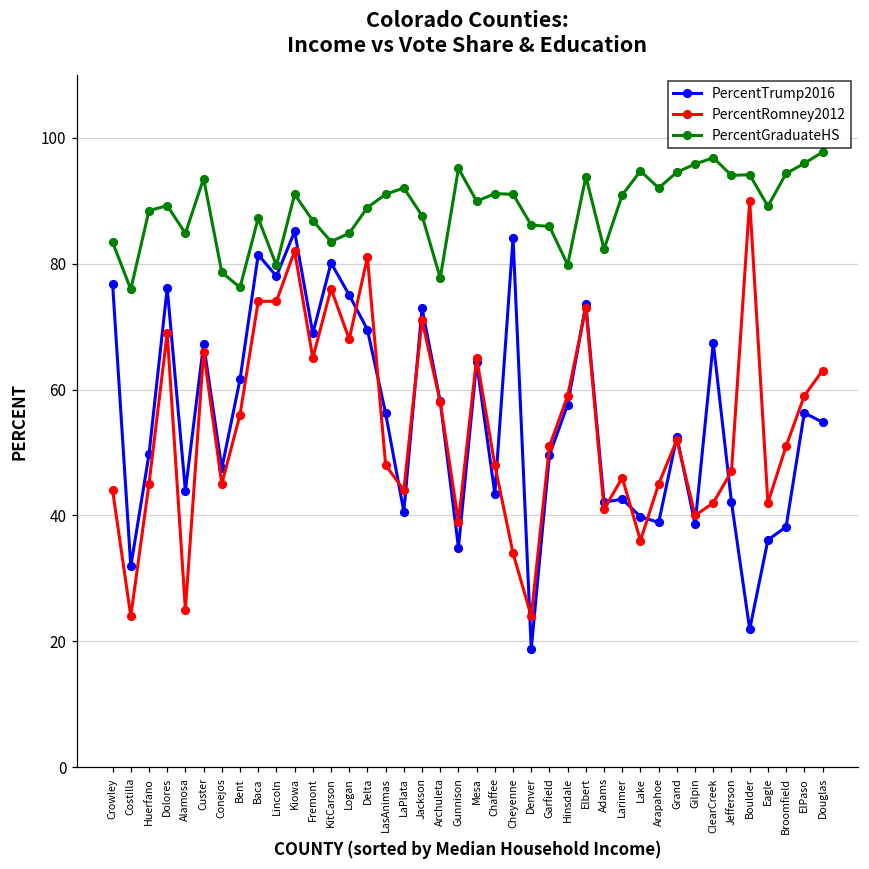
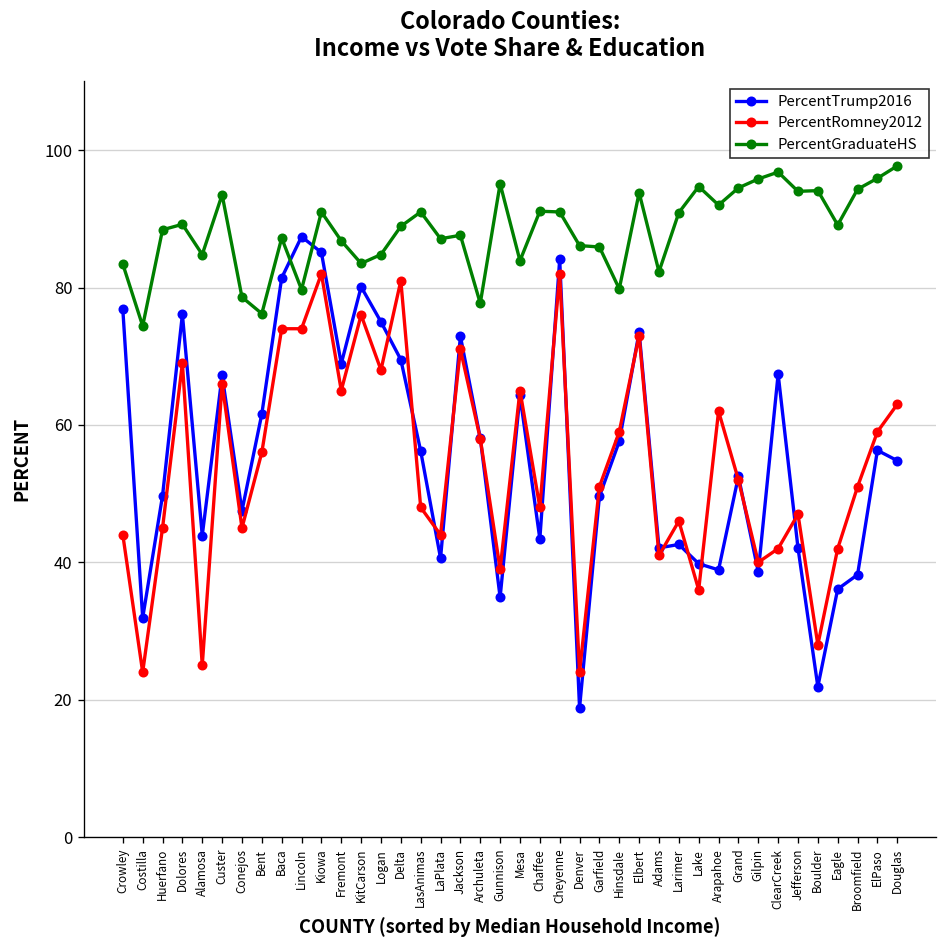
PercentGraduateHS, Costilla: 76 -> 74
PercentTrump2016, Lincoln: 78 -> 87
PercentGraduateHS, LaPlata: 92 -> 87
PercentGraduateHS, Mesa: 90 -> 84
PercentRomney2012, Cheyenne: 34 -> 82
PercentRomney2012, Arapahoe: 45 -> 62
PercentRomney2012, Boulder: 90 -> 28
